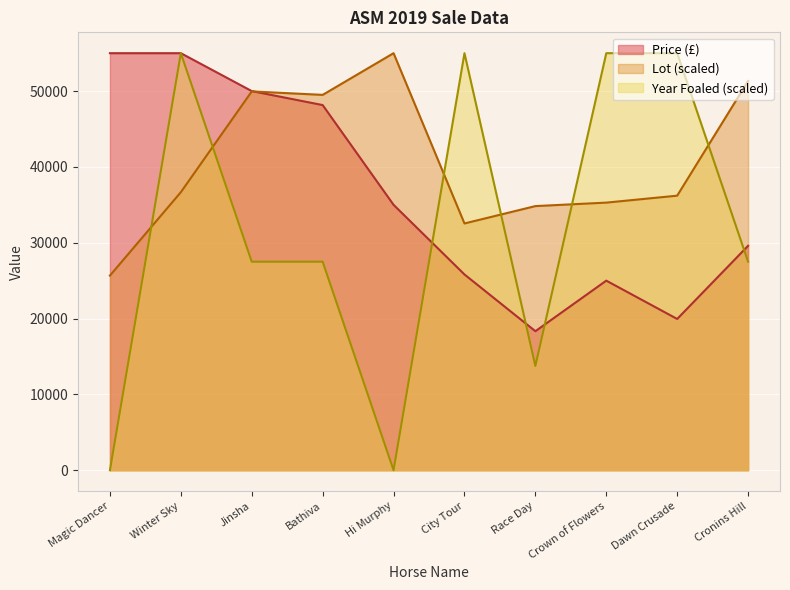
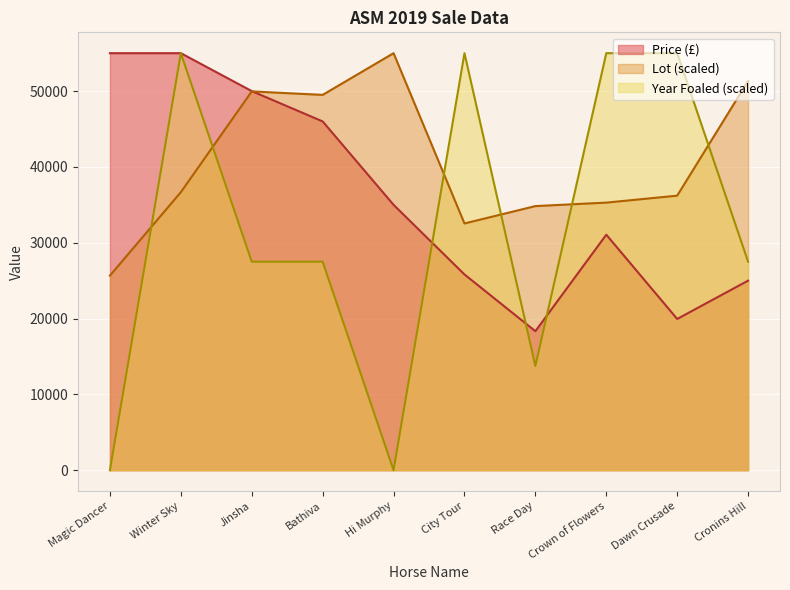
Price (£), Bathiva: 48000 -> 46000
Price (£), Crown of Flowers: 25000 -> 31000
Price (£), Cronins Hill: 30000 -> 25000
